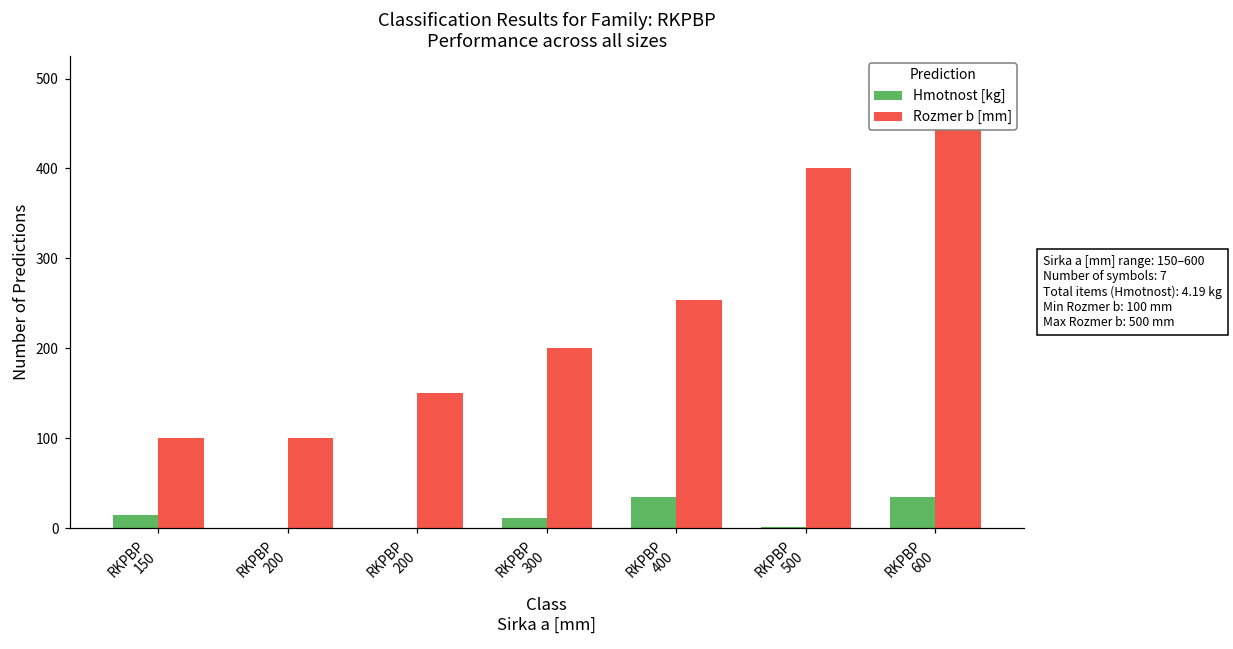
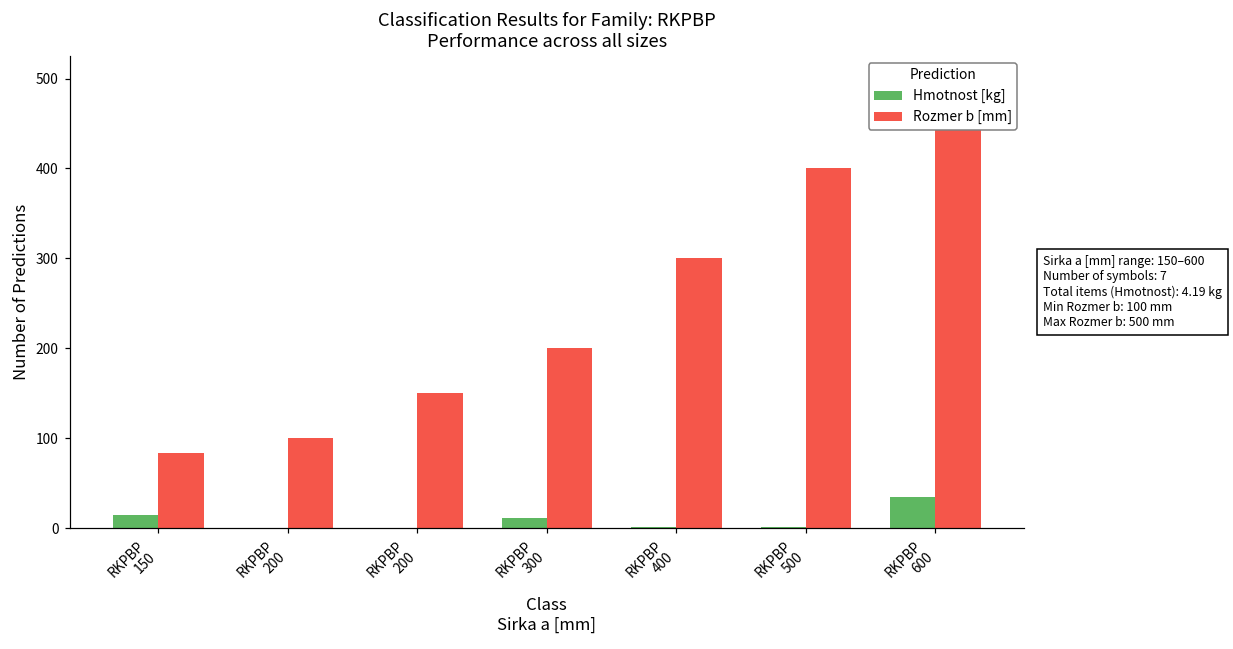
Rozmer b [mm], RKPBP 150: 100 -> 80
Hmotnost [kg], RKPBP 400: 30 -> 0
Rozmer b [mm], RKPBP 400: 250 -> 300
